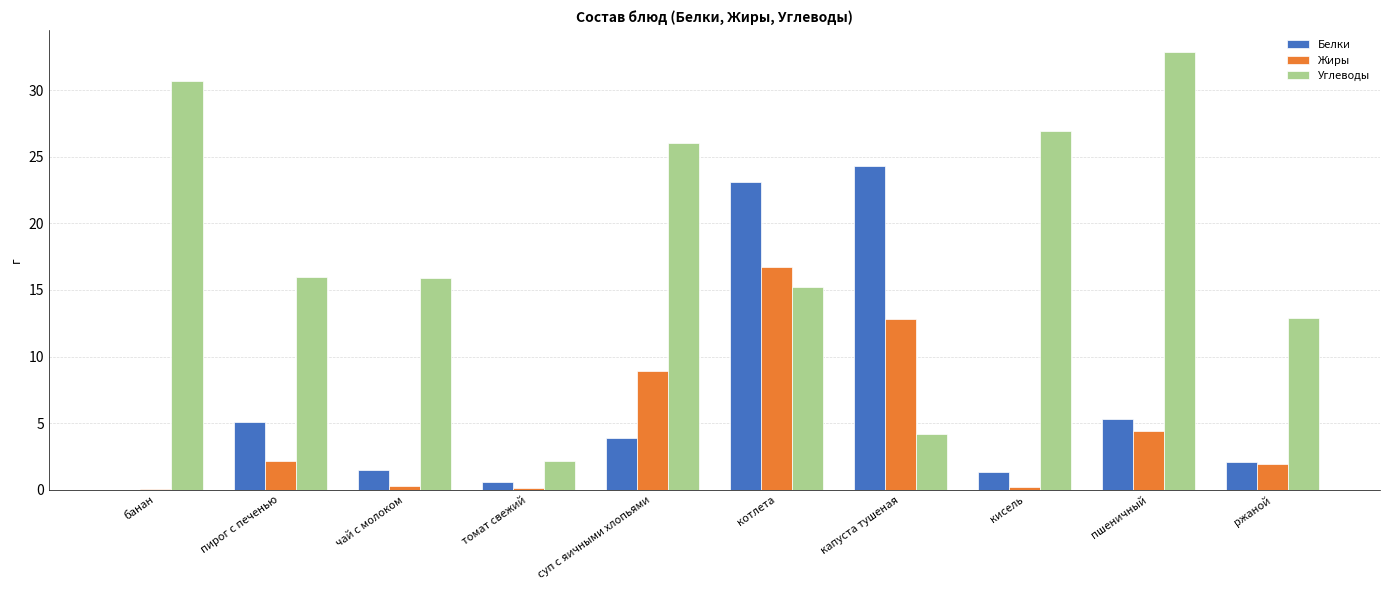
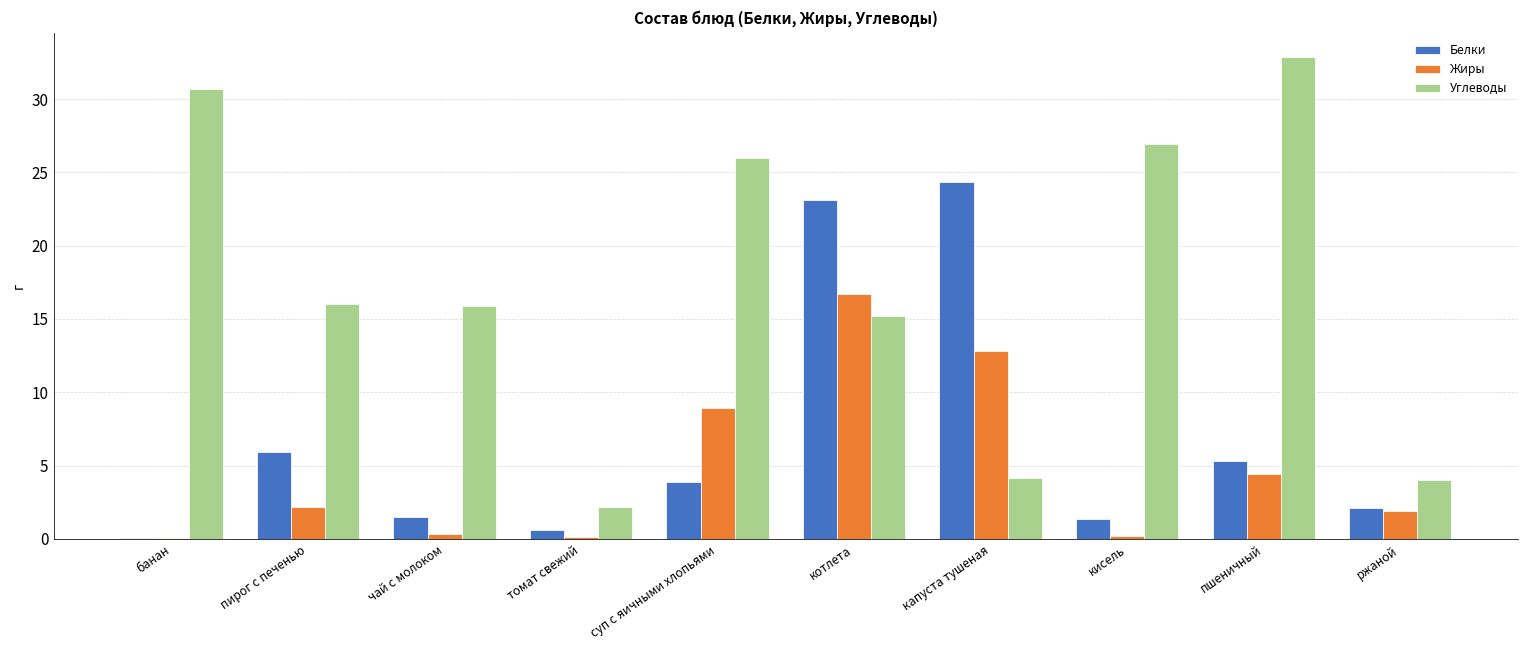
Белки, пирог с печенью: 5.1 -> 5.9
Углеводы, ржаной: 12.9 -> 4.0
